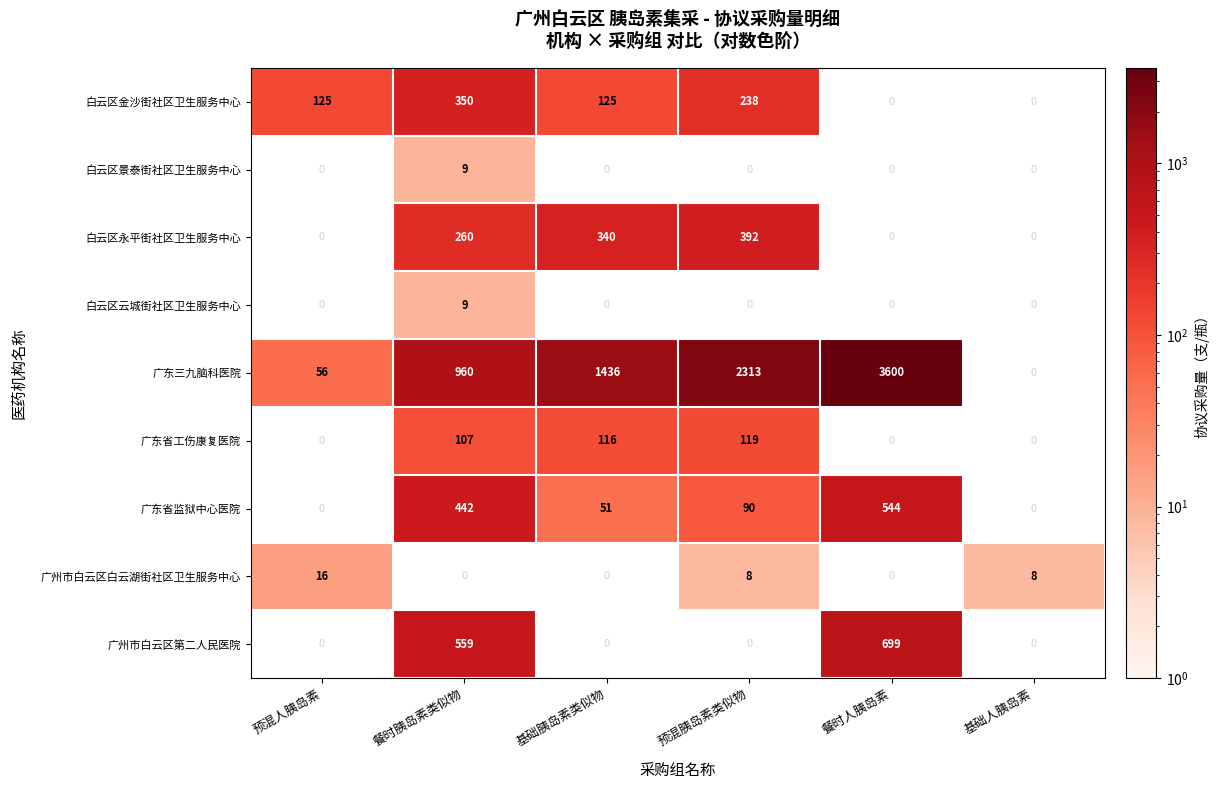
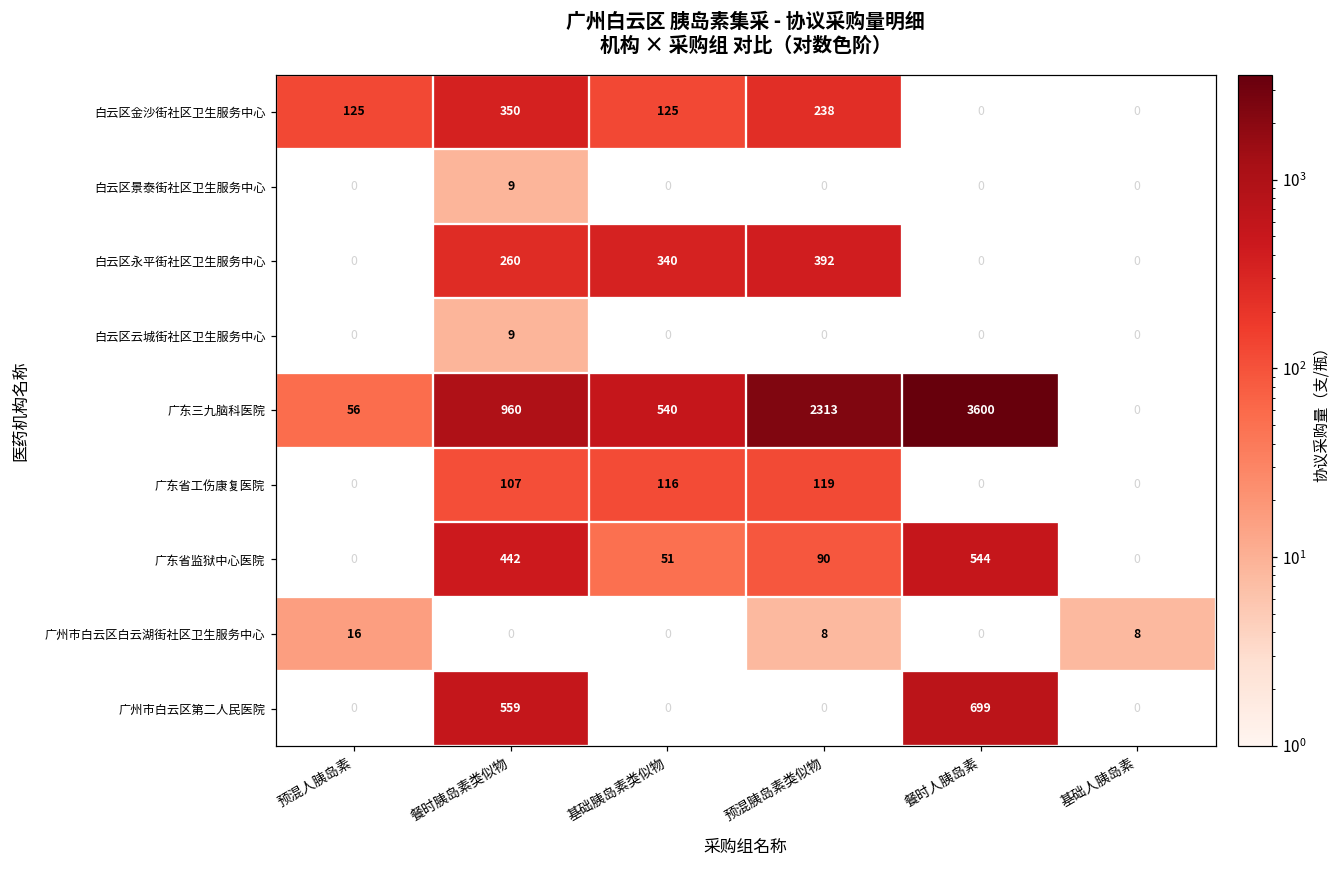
广东三九脑科医院, 基础胰岛素类似物: 1436 -> 540
